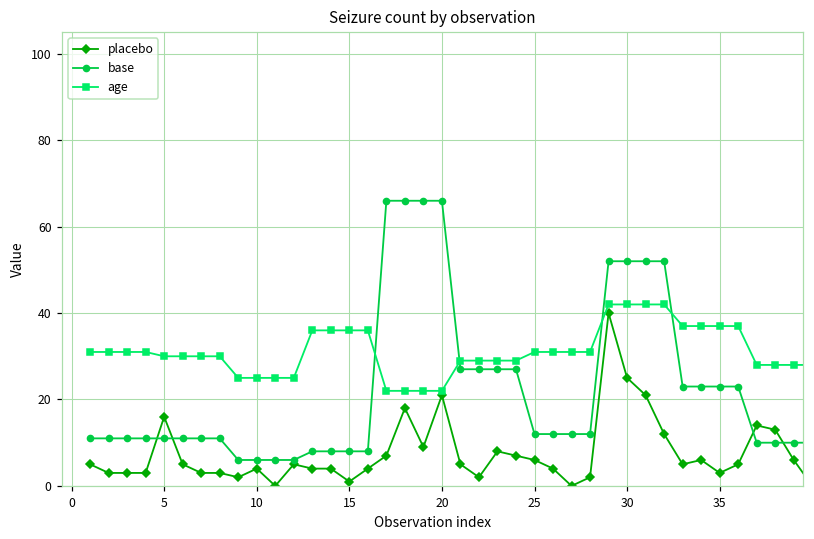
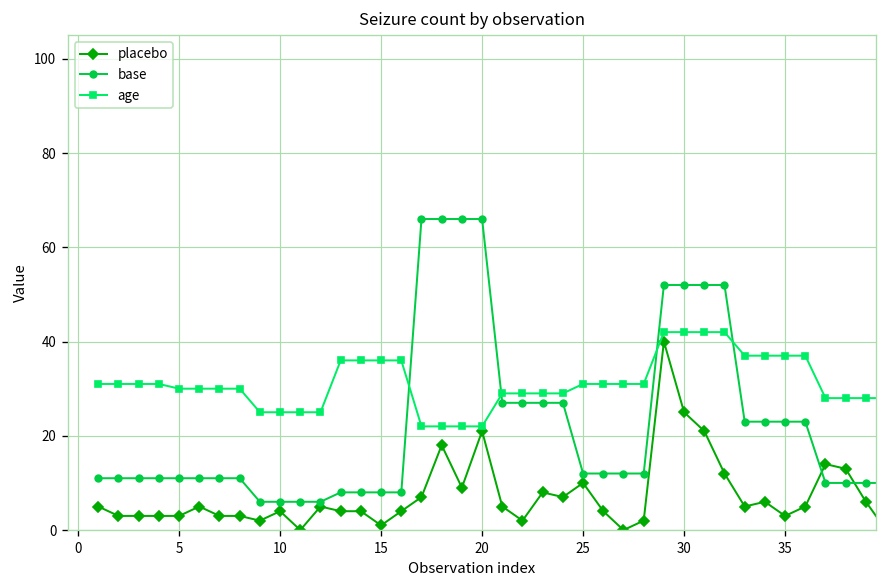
placebo, 5: 16 -> 3
placebo, 25: 6 -> 10
